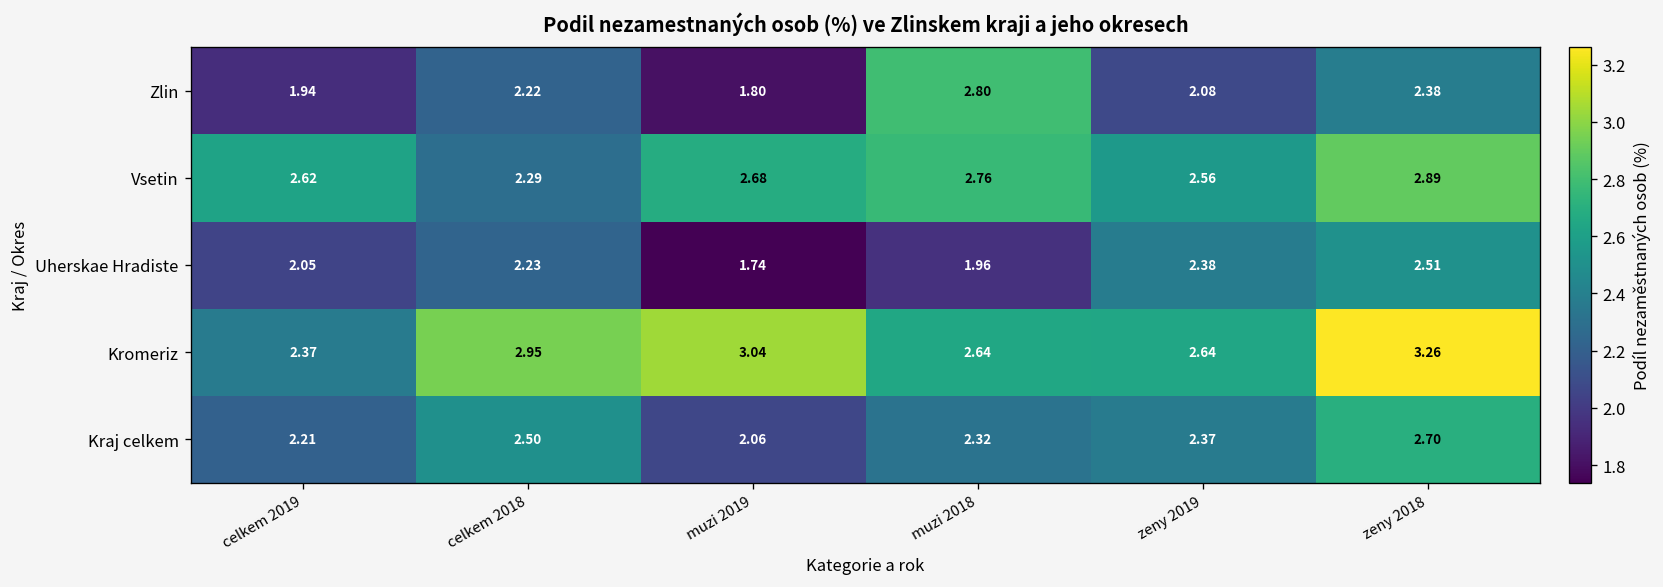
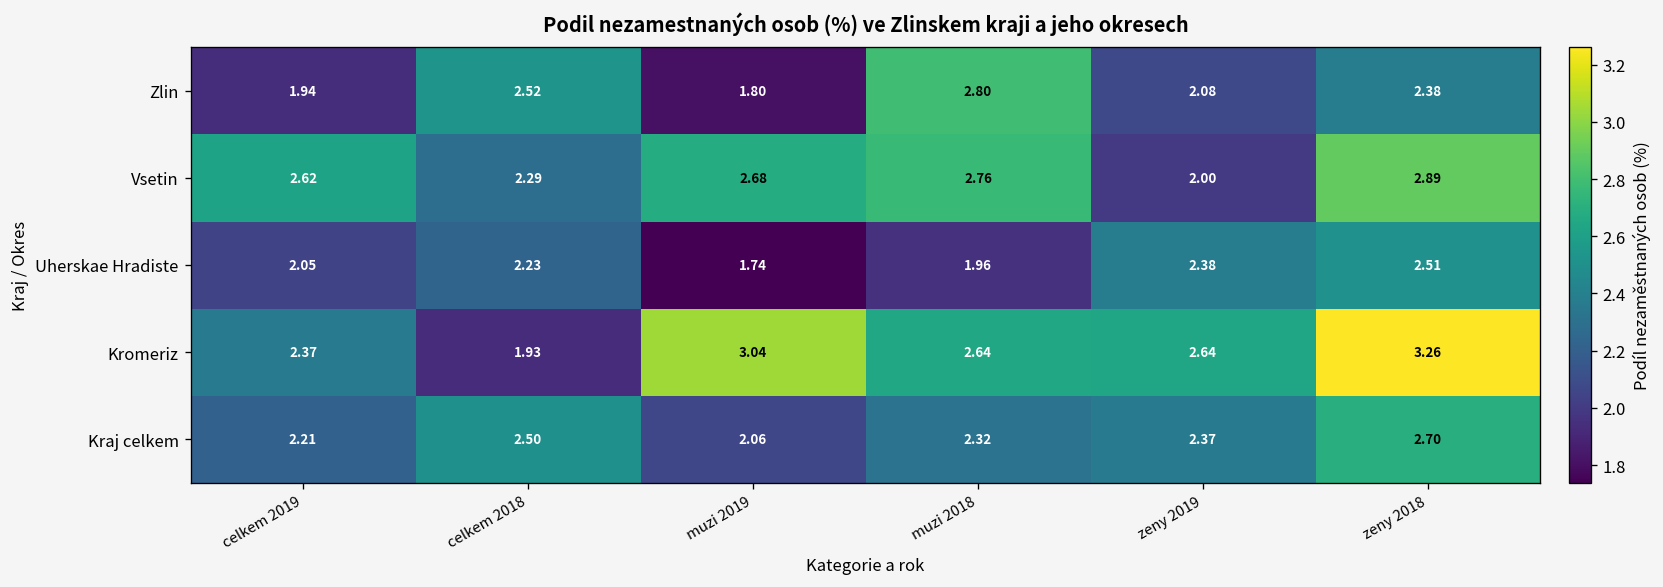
Zlin, celkem 2018: 2.22 -> 2.52
Vsetin, zeny 2019: 2.56 -> 2.00
Kromeriz, celkem 2018: 2.95 -> 1.93
